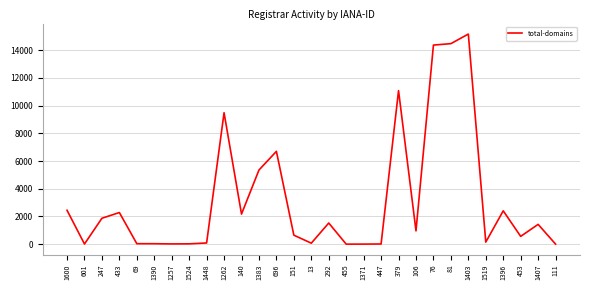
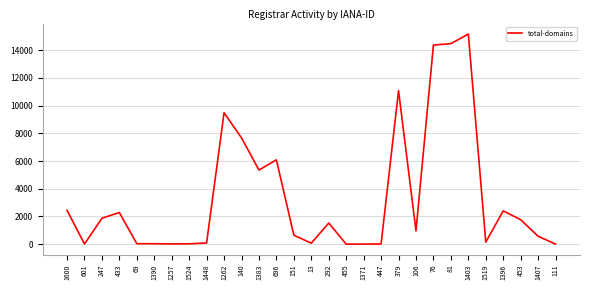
140: 2200 -> 7700
696: 6700 -> 6100
453: 600 -> 1800
1407: 1400 -> 600
